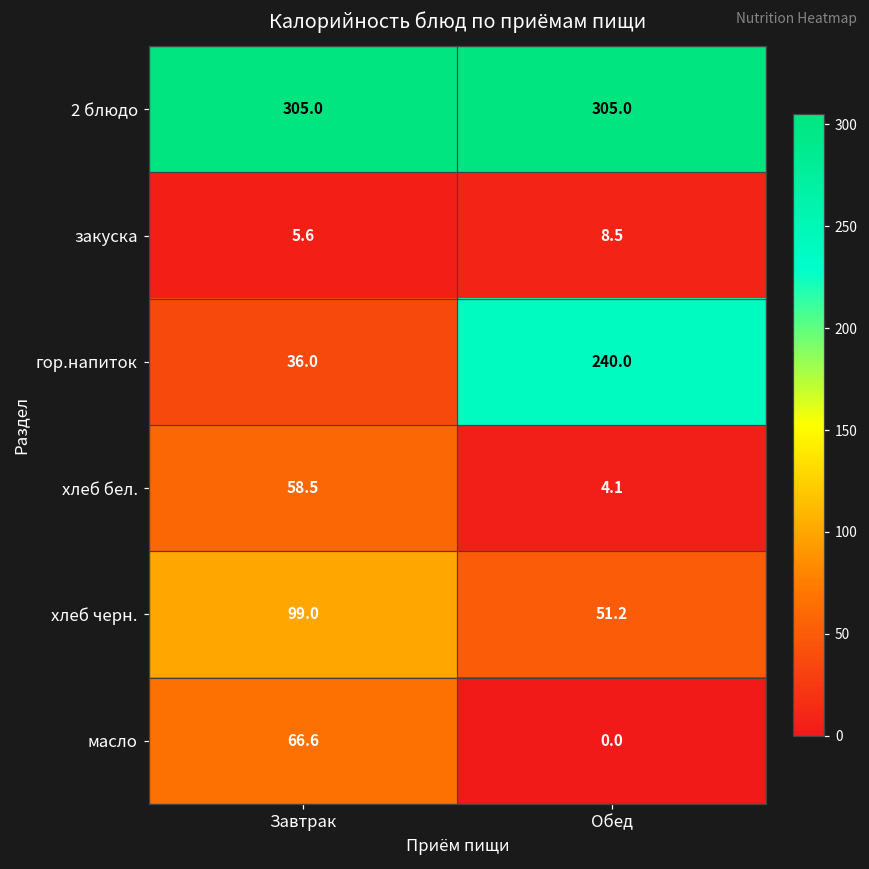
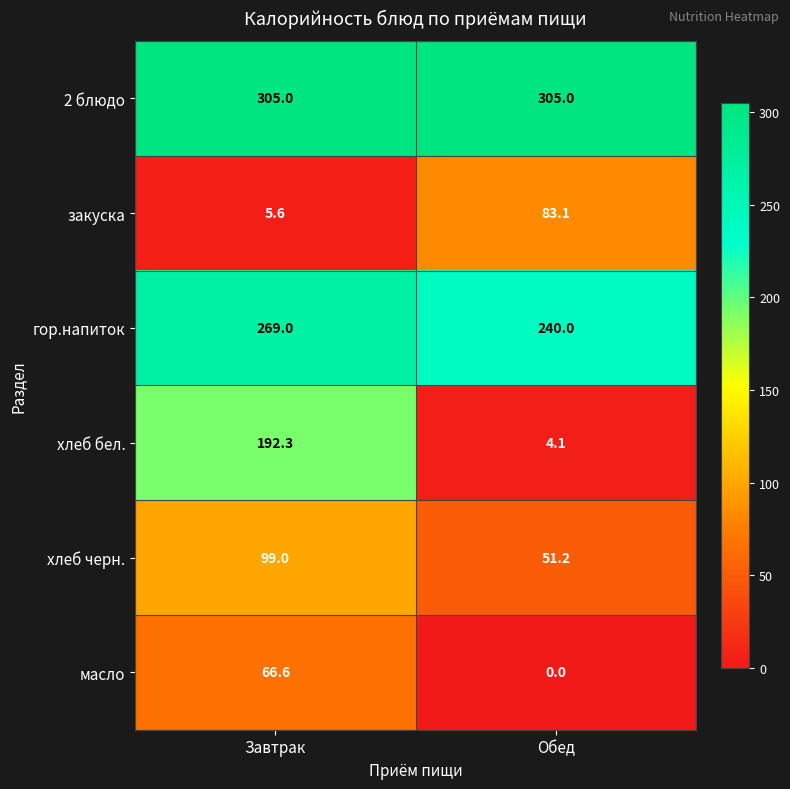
закуска, Обед: 8.5 -> 83.1
гор.напиток, Завтрак: 36.0 -> 269.0
хлеб бел., Завтрак: 58.5 -> 192.3
